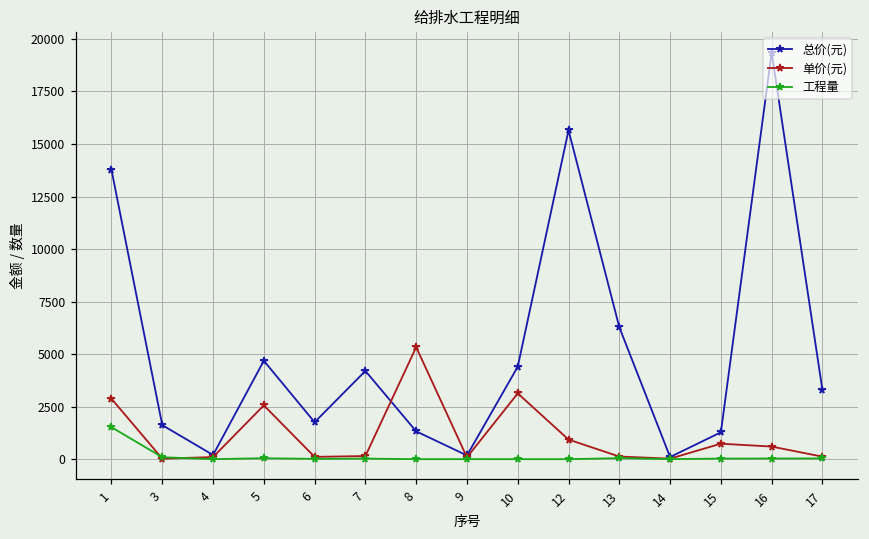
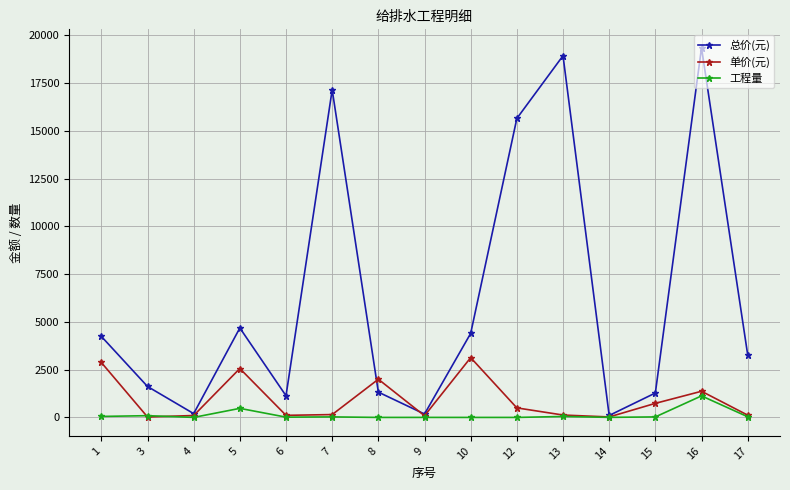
总价(元), 1: 13800 -> 4200
工程量, 1: 1500 -> 100
工程量, 5: 0 -> 500
总价(元), 6: 1800 -> 1100
总价(元), 7: 4200 -> 17200
单价(元), 8: 5300 -> 2000
单价(元), 12: 900 -> 500
总价(元), 13: 6300 -> 18900
单价(元), 16: 600 -> 1400
工程量, 16: 0 -> 1100
